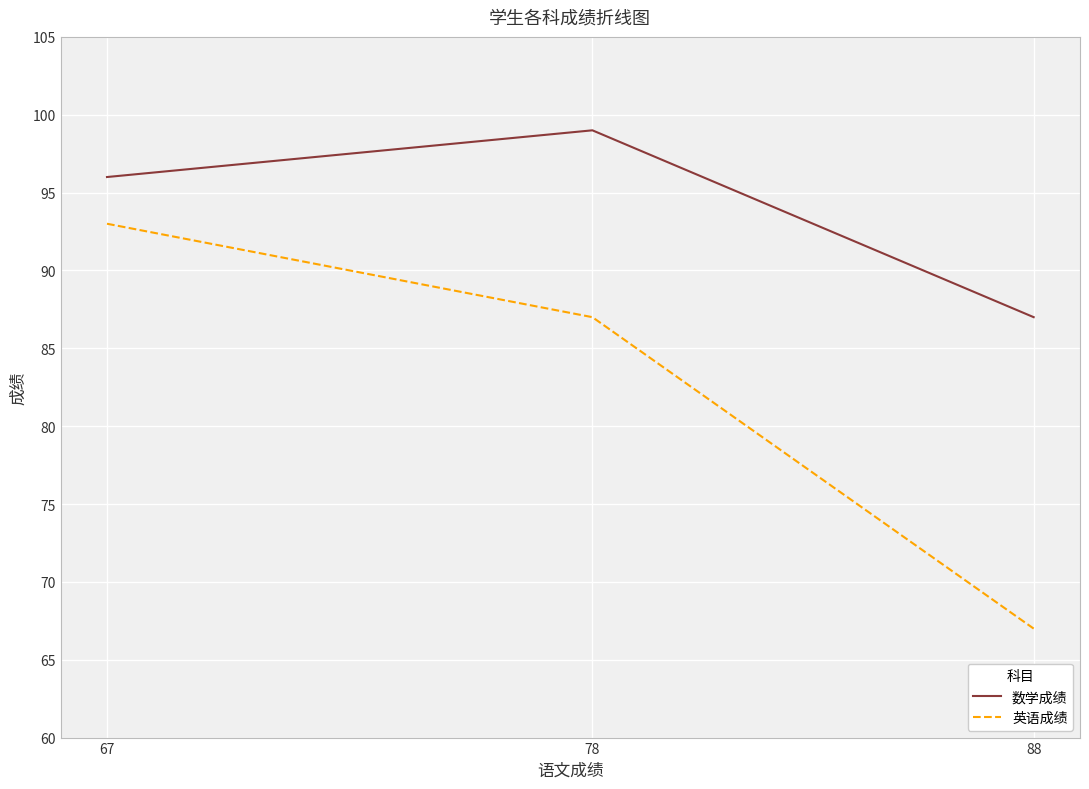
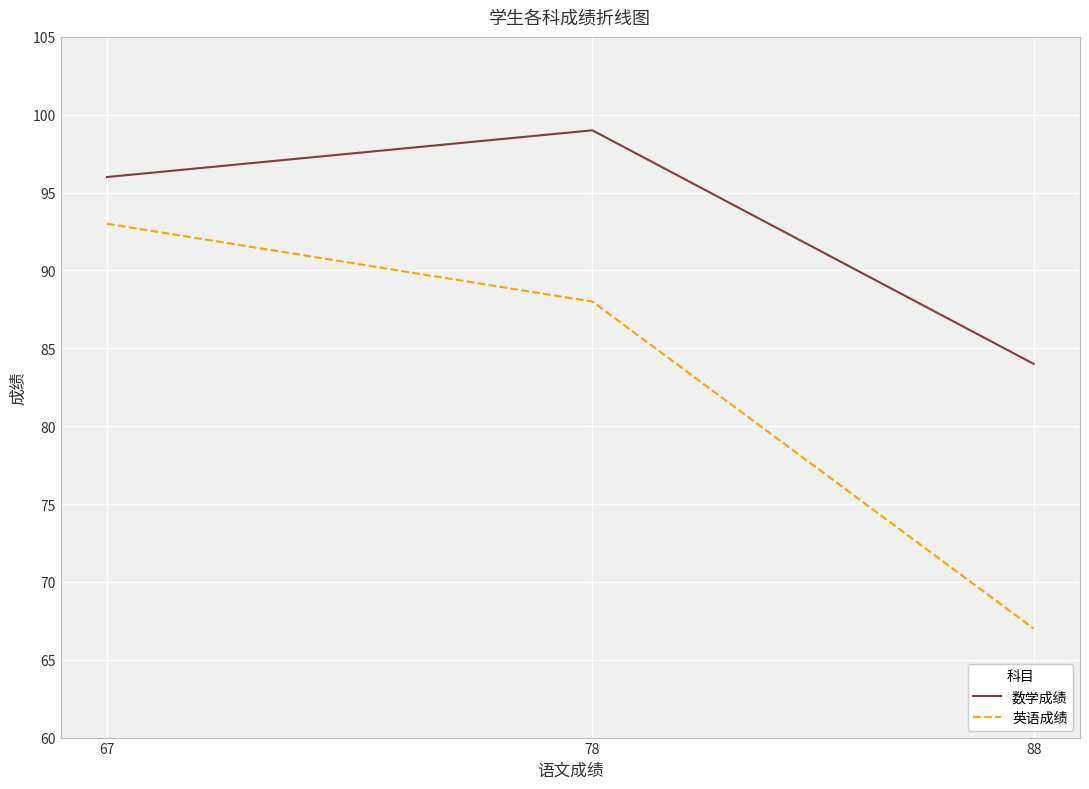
英语成绩, 78: 87 -> 88
数学成绩, 88: 87 -> 84
